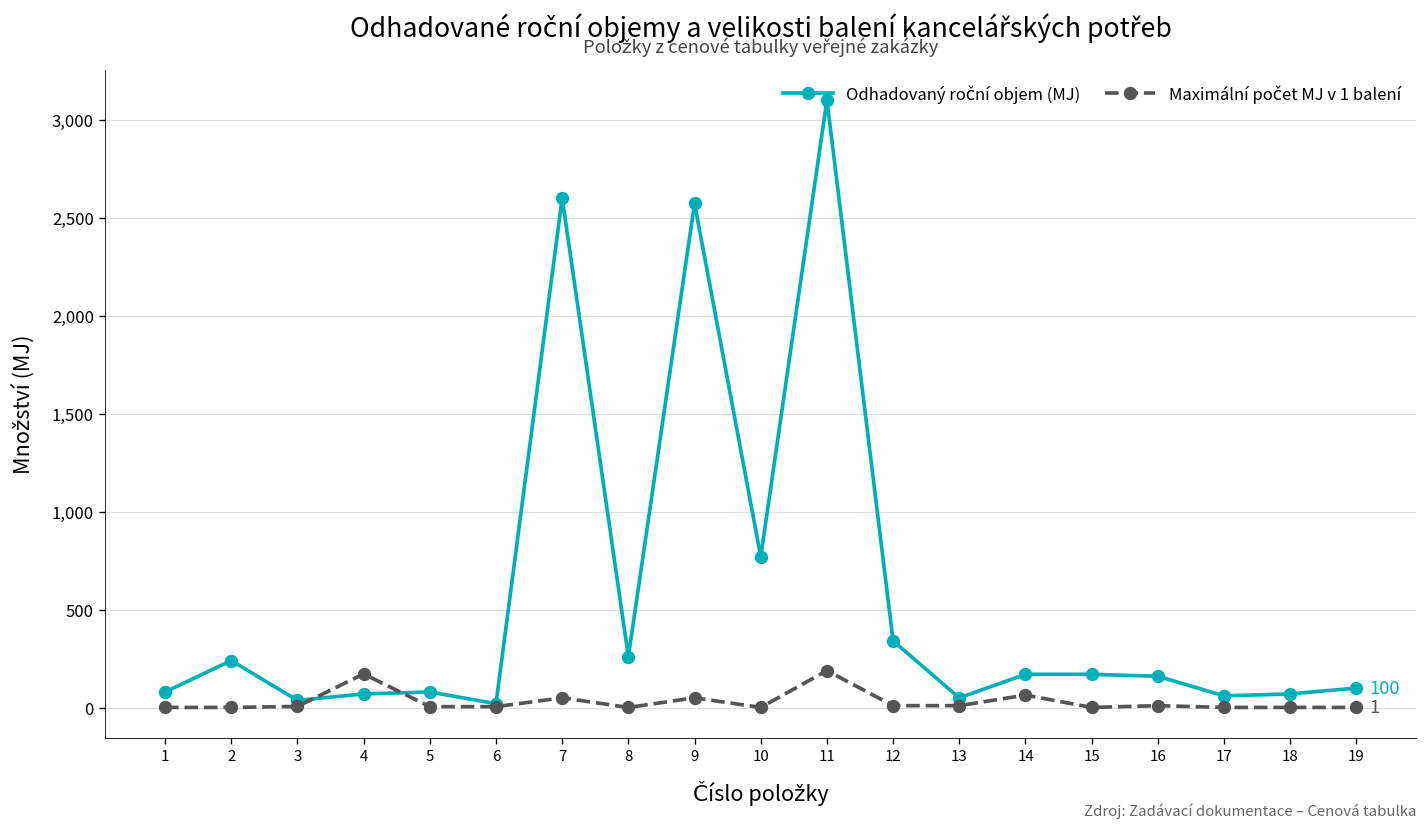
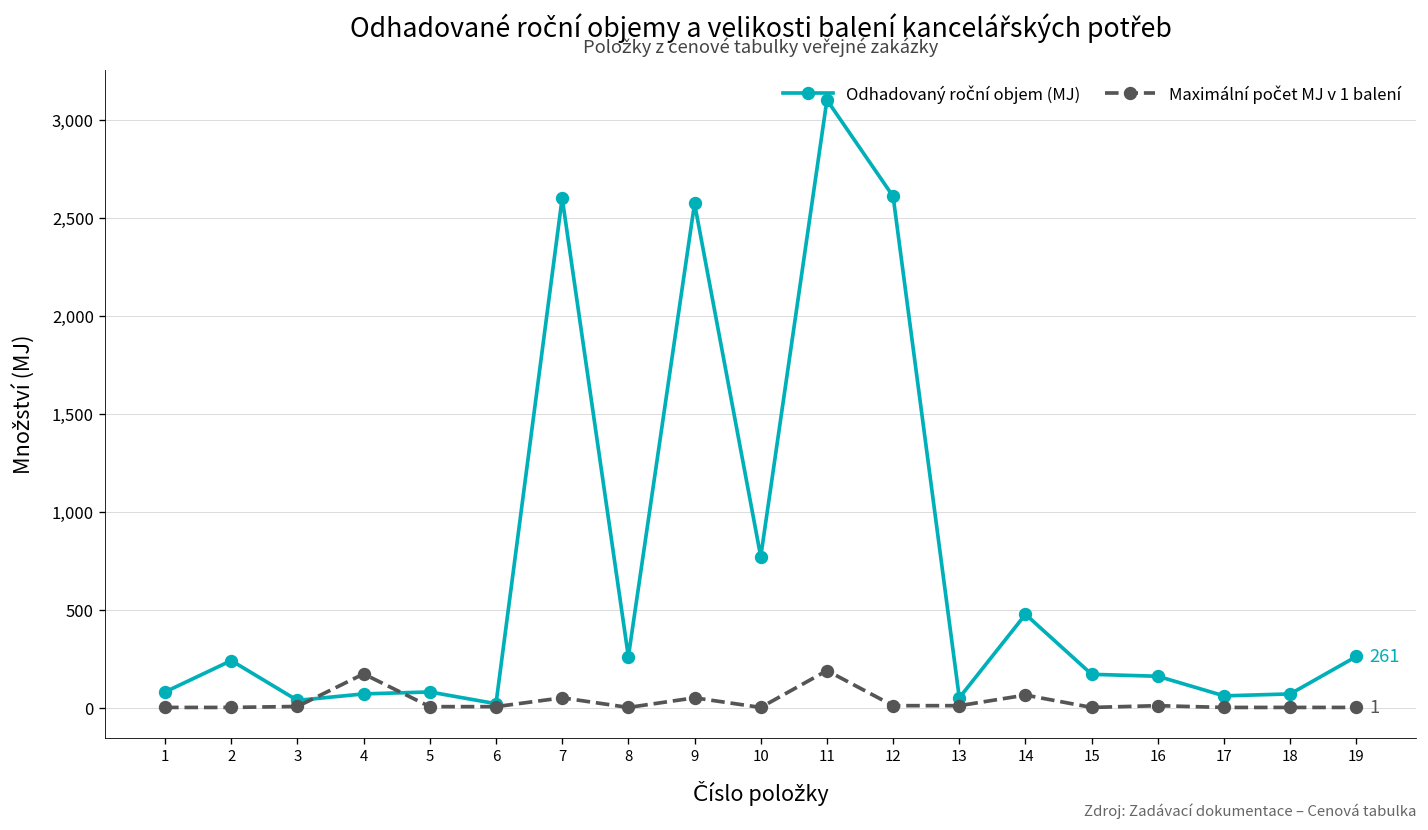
Odhadovaný roční objem (MJ), 12: 340 -> 2,610
Odhadovaný roční objem (MJ), 14: 170 -> 480
Odhadovaný roční objem (MJ), 19: 100 -> 261
